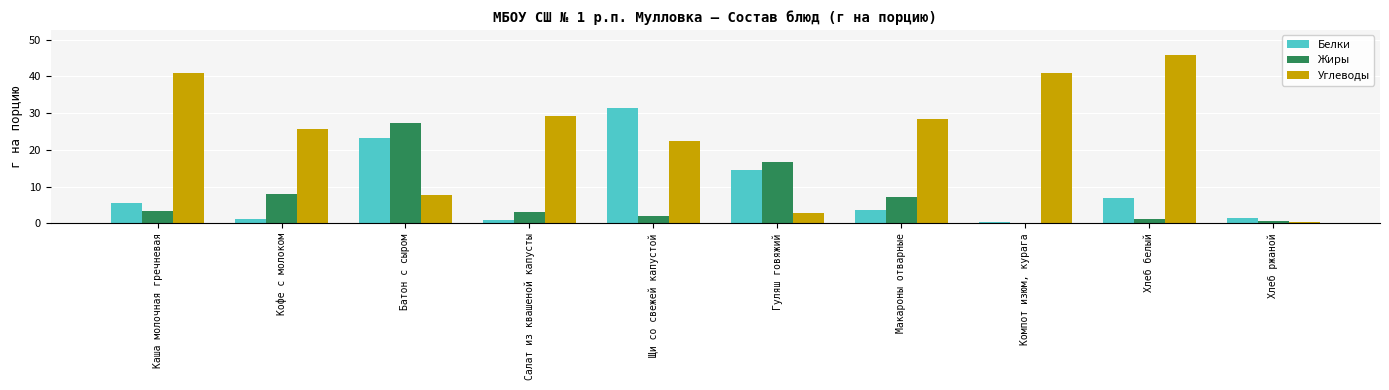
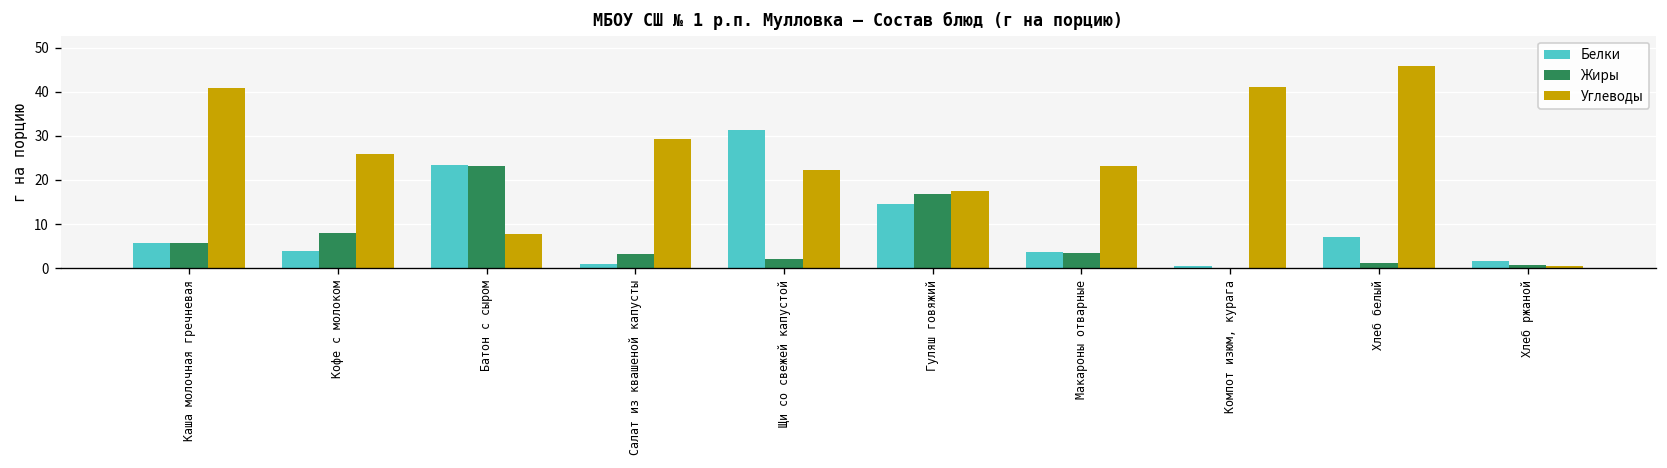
Жиры, Каша молочная гречневая: 3 -> 6
Белки, Кофе с молоком: 1 -> 4
Жиры, Батон с сыром: 27 -> 23
Углеводы, Гуляш говяжий: 3 -> 17
Жиры, Макароны отварные: 7 -> 3
Углеводы, Макароны отварные: 28 -> 23
